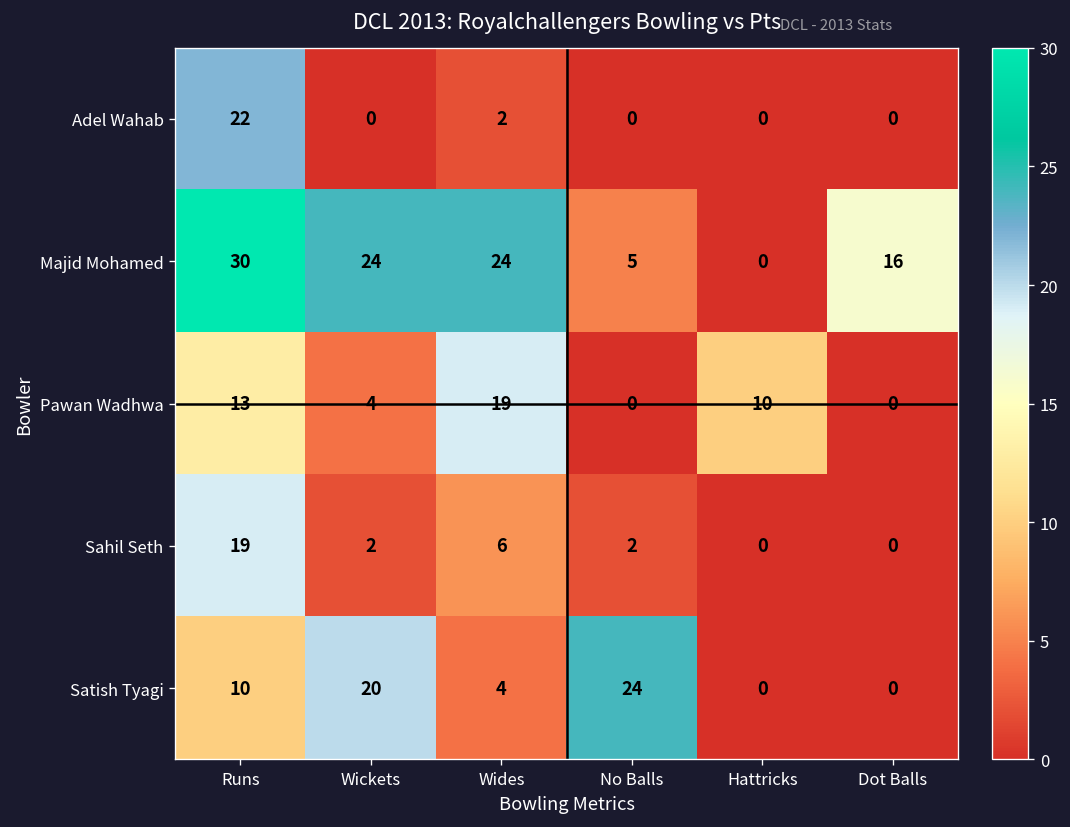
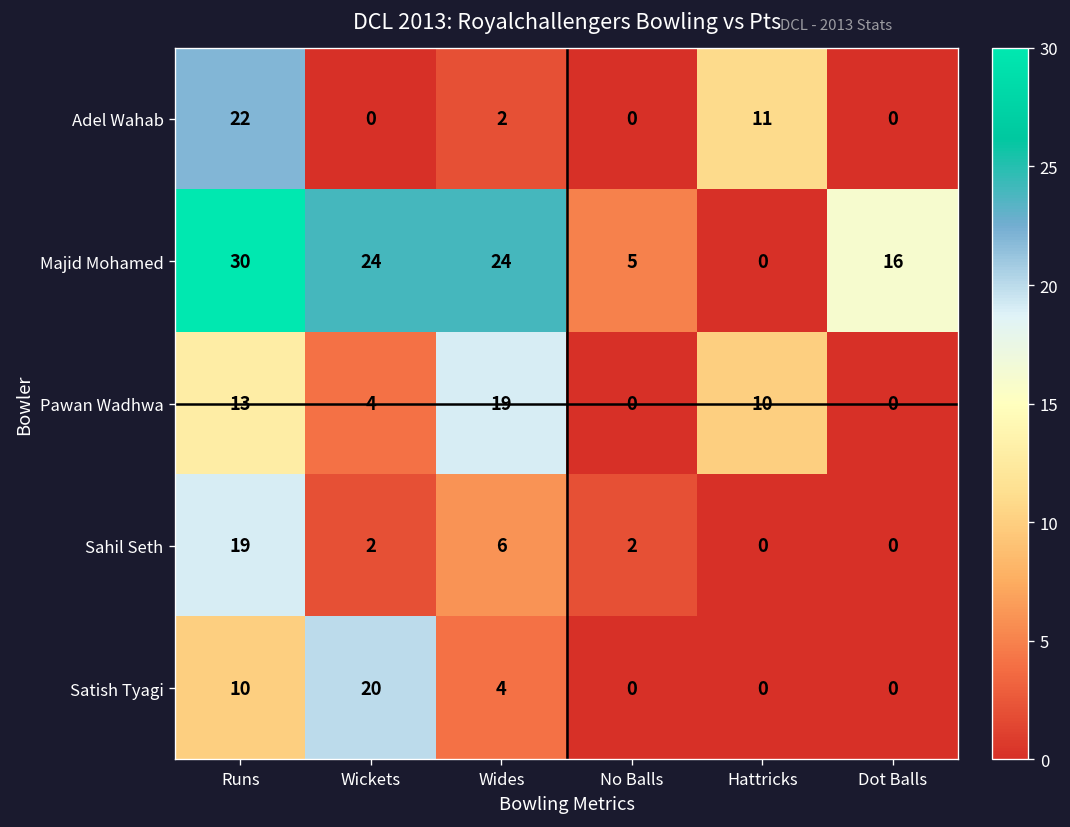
Adel Wahab, Hattricks: 0 -> 11
Satish Tyagi, No Balls: 24 -> 0
